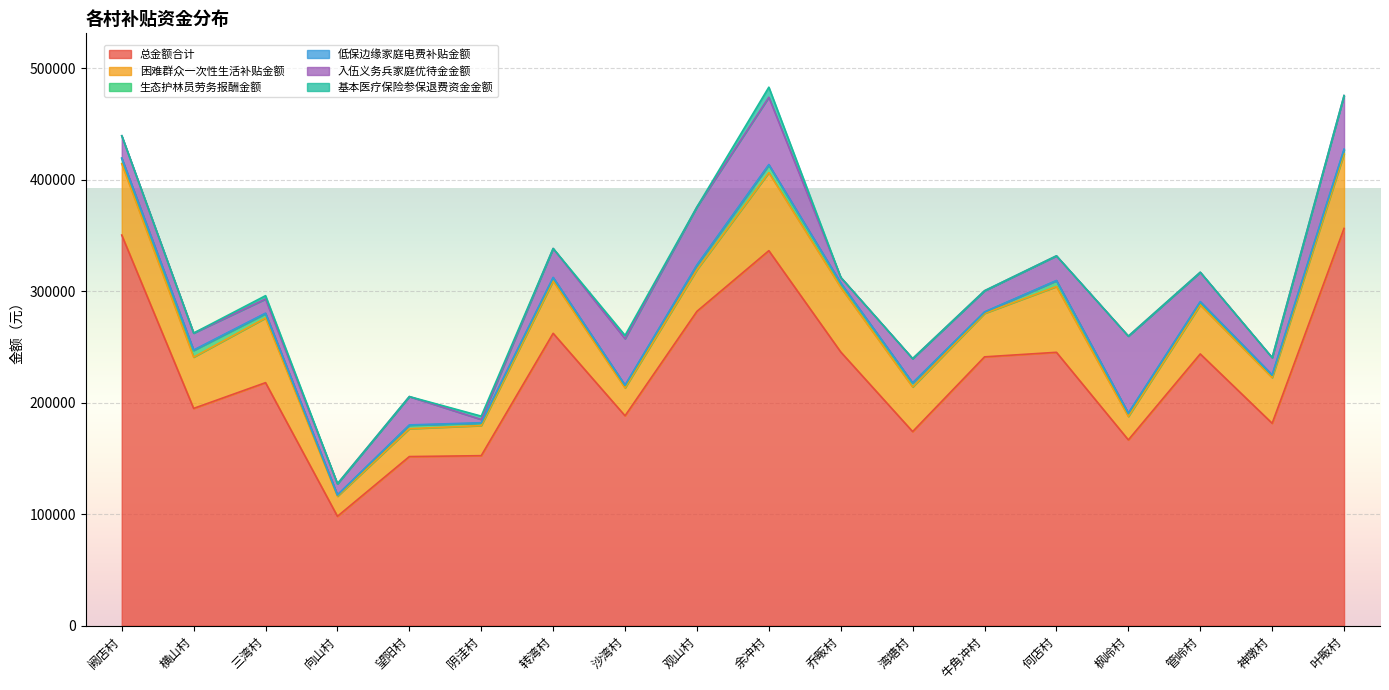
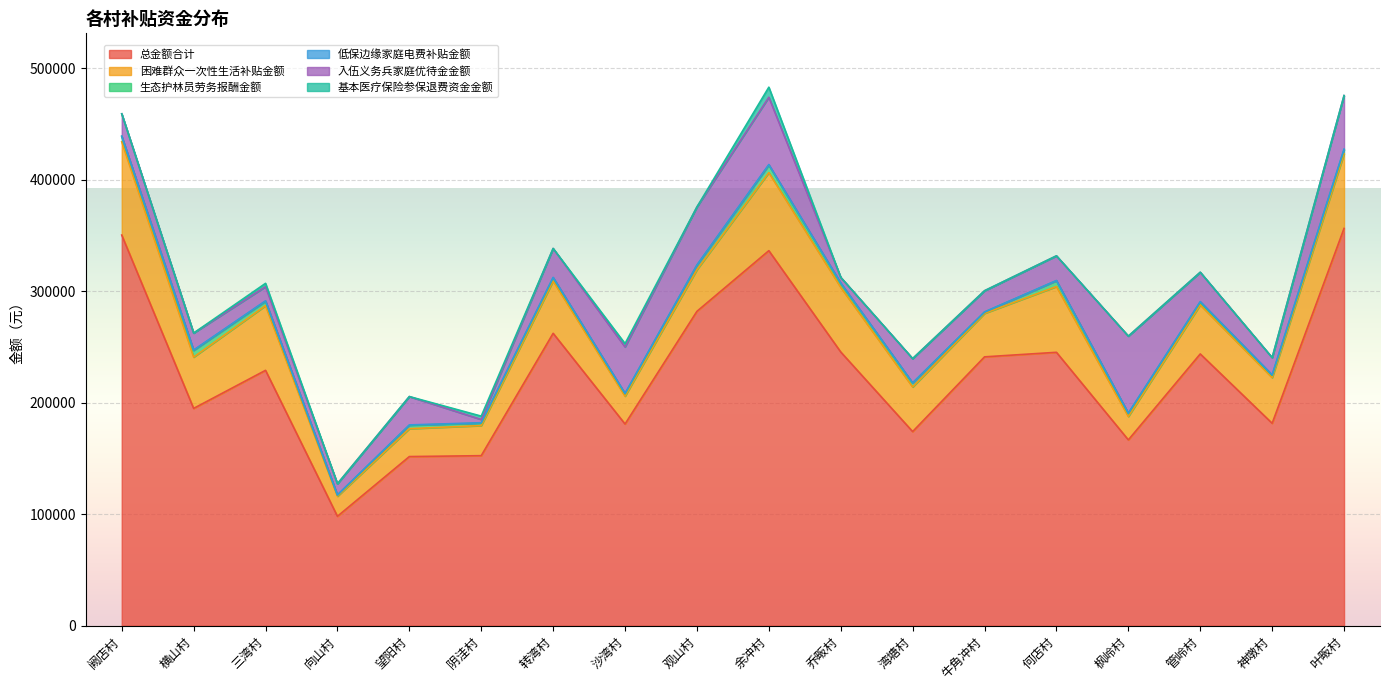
困难群众一次性生活补贴金额, 阙店村: 64000 -> 84000
总金额合计, 三湾村: 218000 -> 229000
总金额合计, 沙湾村: 188000 -> 181000
